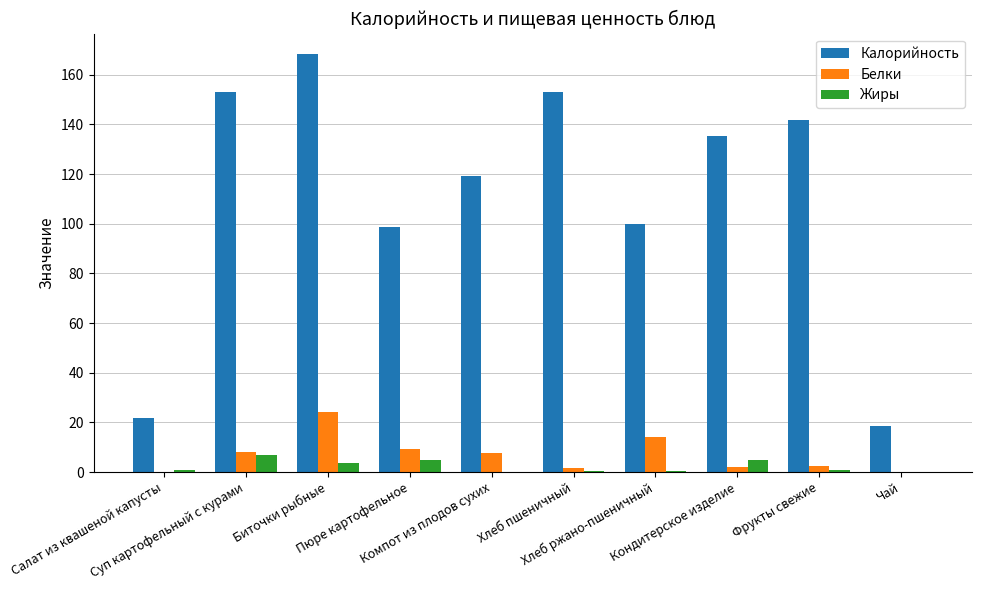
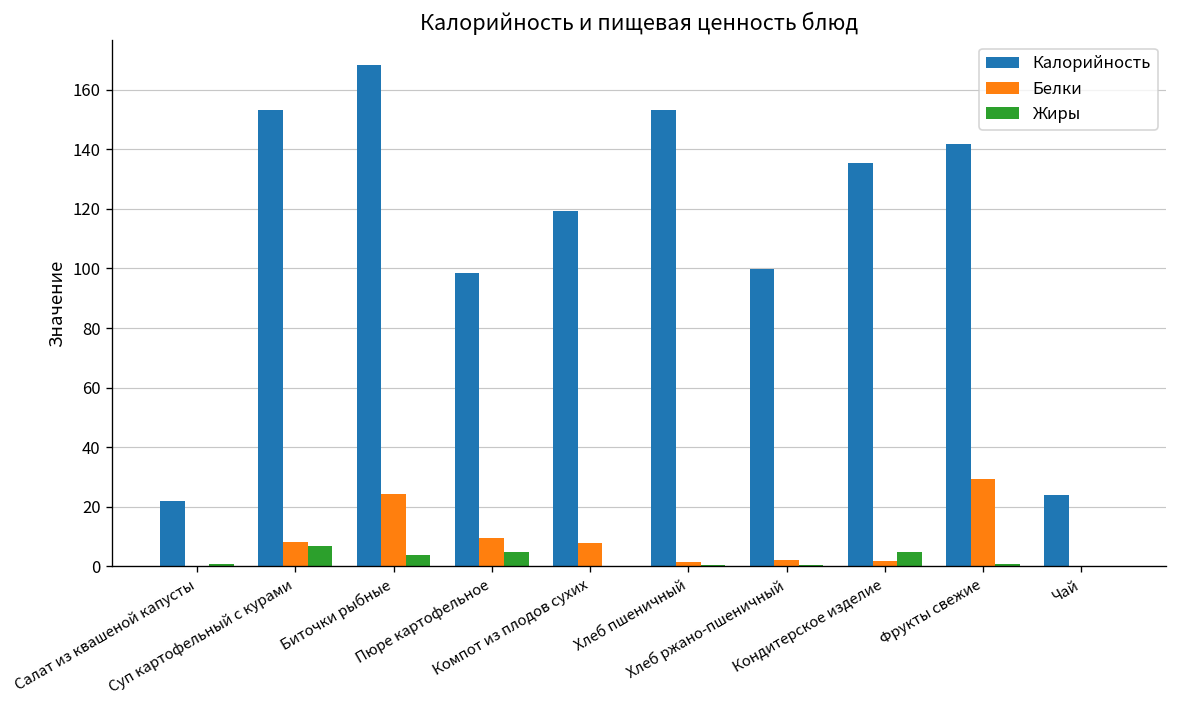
Белки, Хлеб ржано-пшеничный: 14 -> 2
Белки, Фрукты свежие: 2 -> 29
Калорийность, Чай: 19 -> 24
